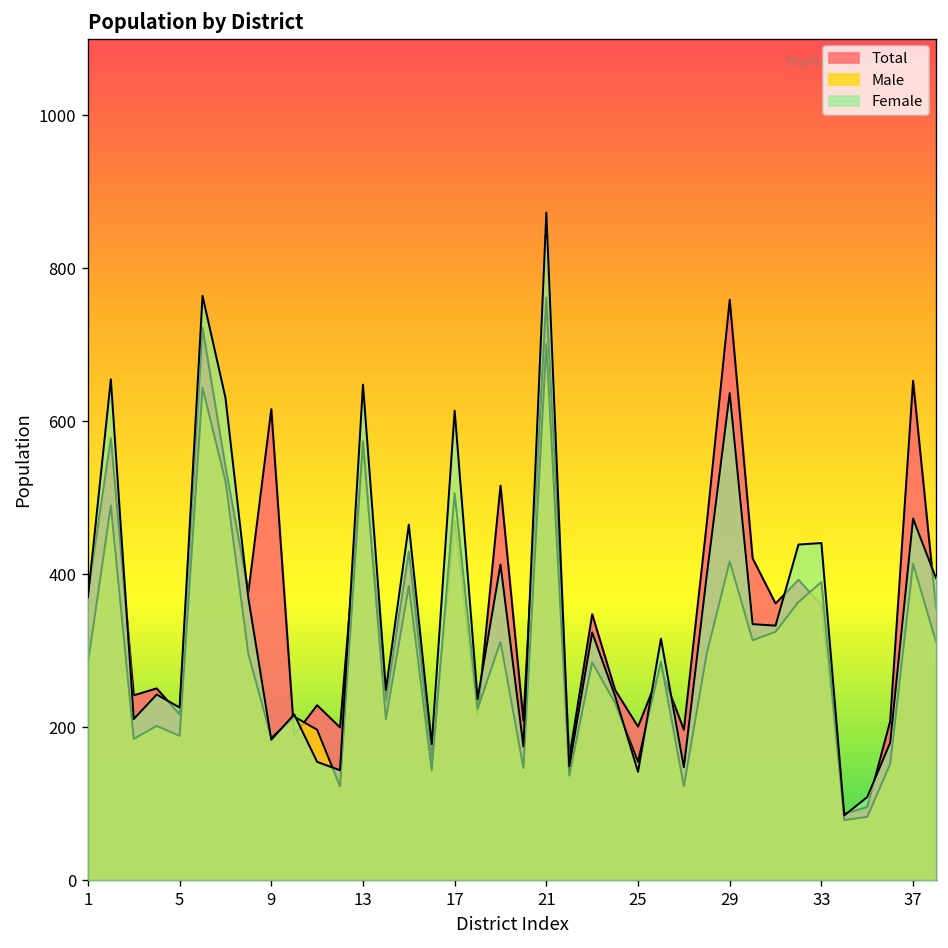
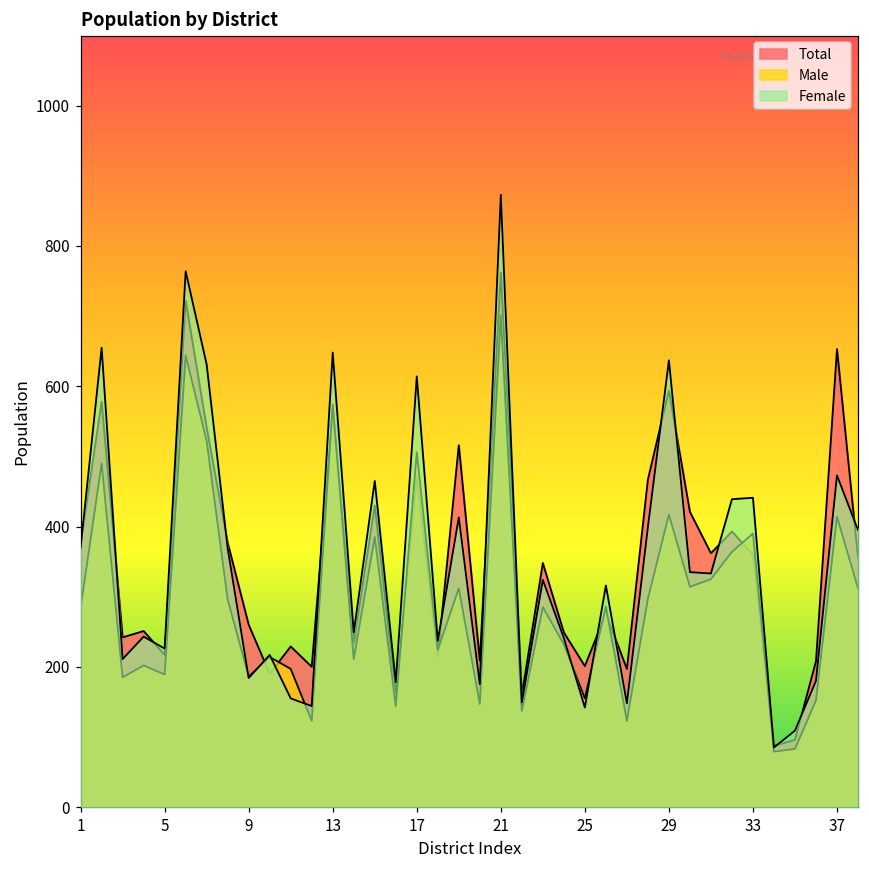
Total, 9: 620 -> 260
Total, 29: 760 -> 590
